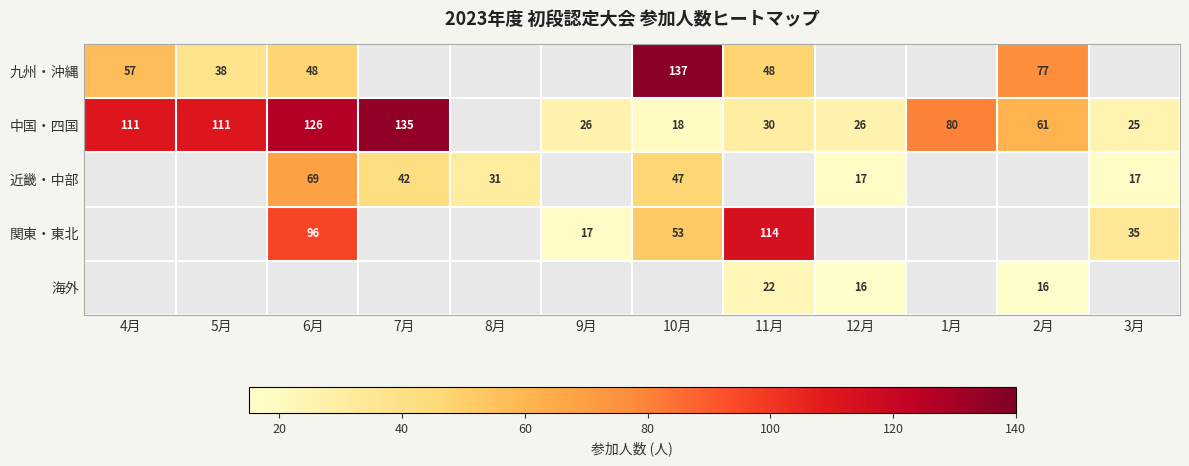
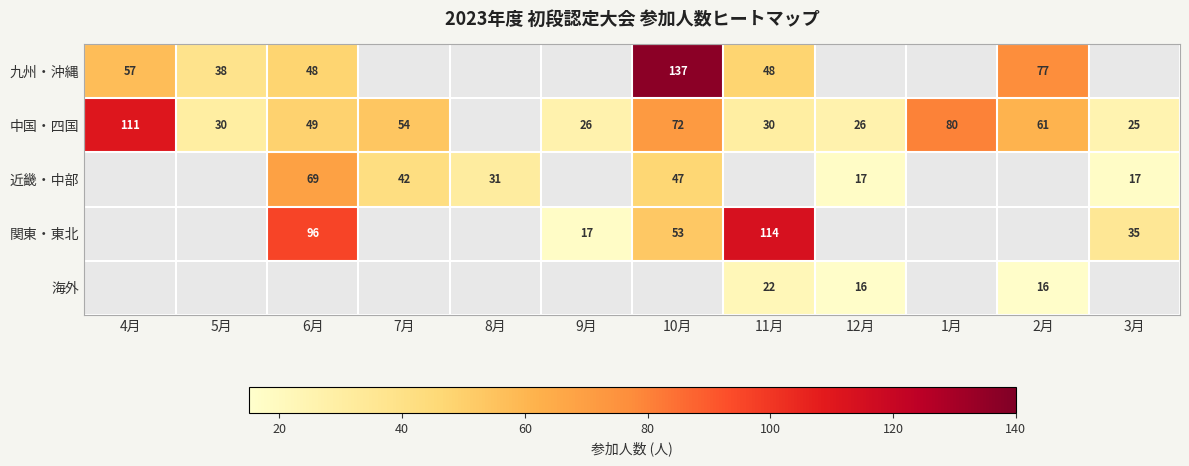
中国・四国, 5月: 111 -> 30
中国・四国, 6月: 126 -> 49
中国・四国, 7月: 135 -> 54
中国・四国, 10月: 18 -> 72
